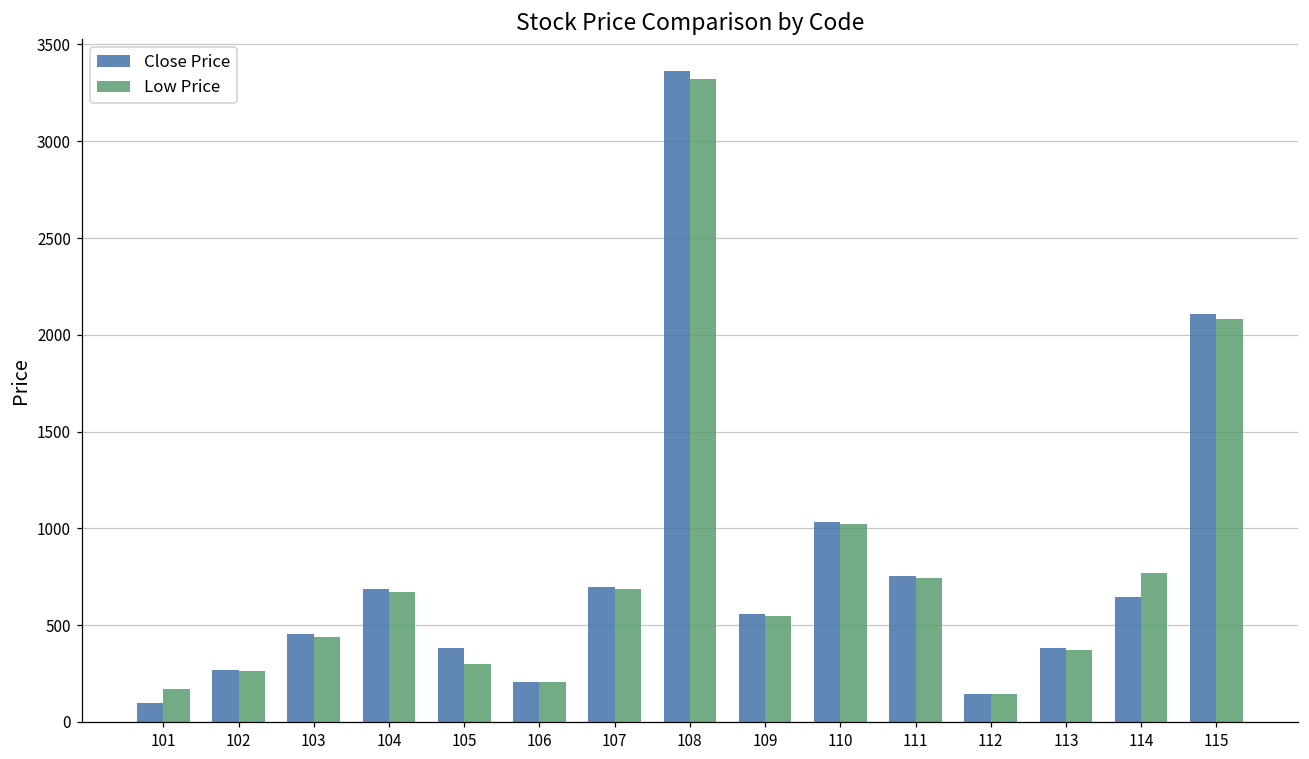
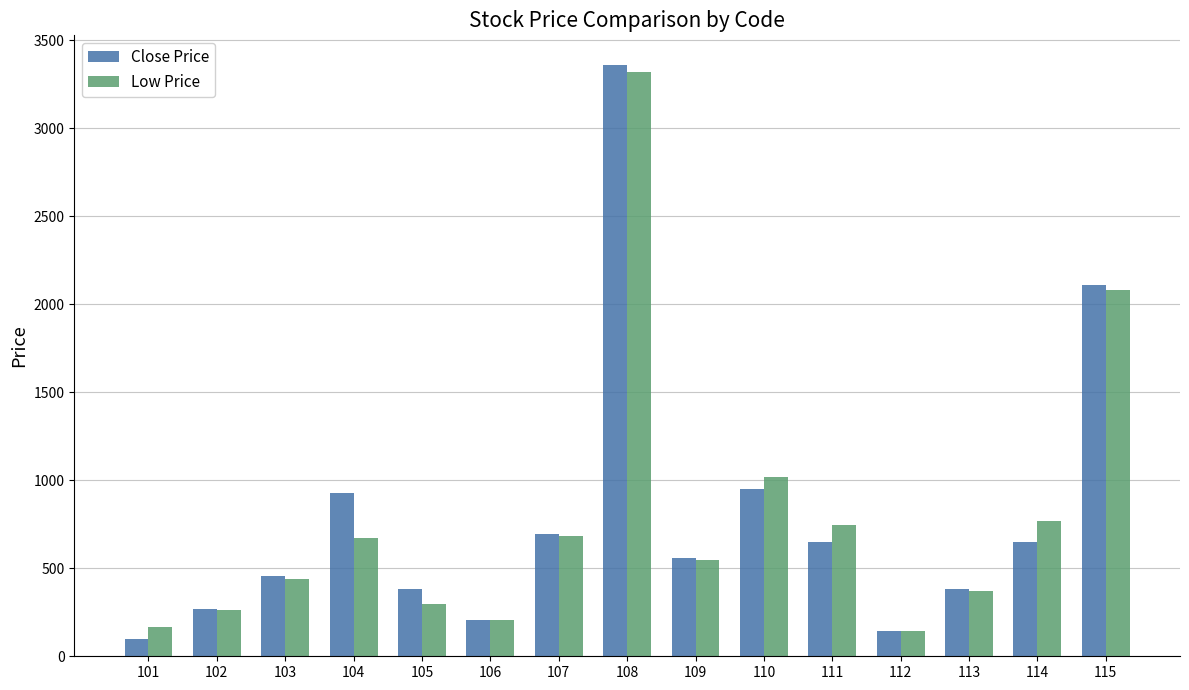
Close Price, 104: 690 -> 930
Close Price, 110: 1030 -> 950
Close Price, 111: 760 -> 650
